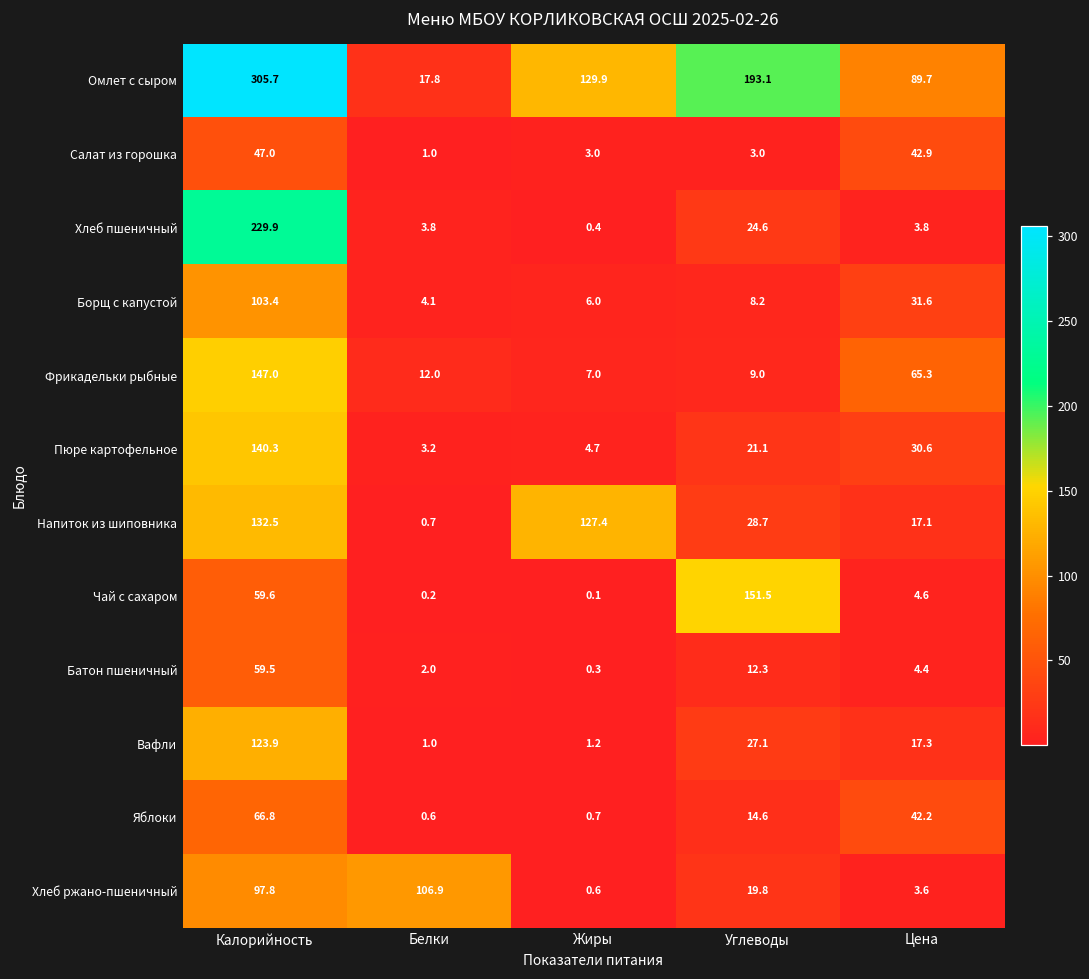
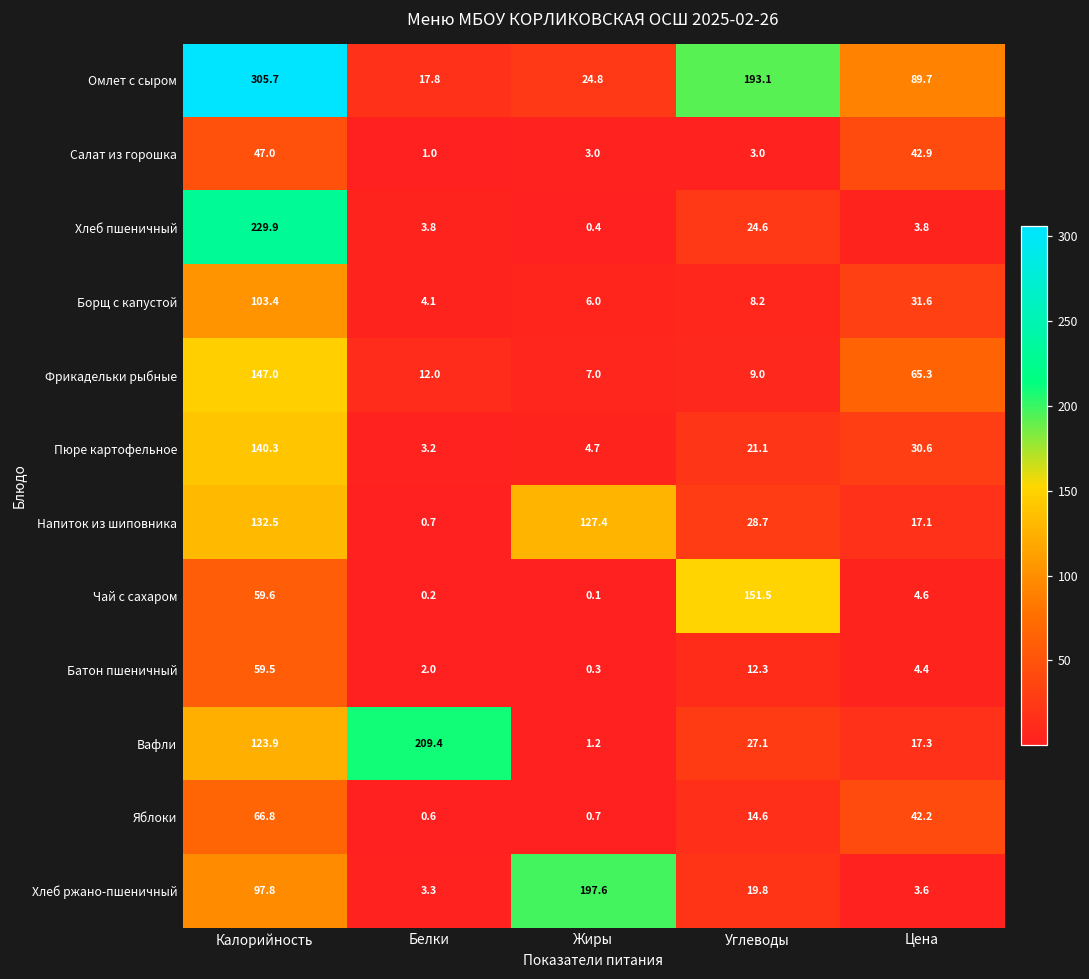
Омлет с сыром, Жиры: 129.9 -> 24.8
Вафли, Белки: 1.0 -> 209.4
Хлеб ржано-пшеничный, Белки: 106.9 -> 3.3
Хлеб ржано-пшеничный, Жиры: 0.6 -> 197.6
